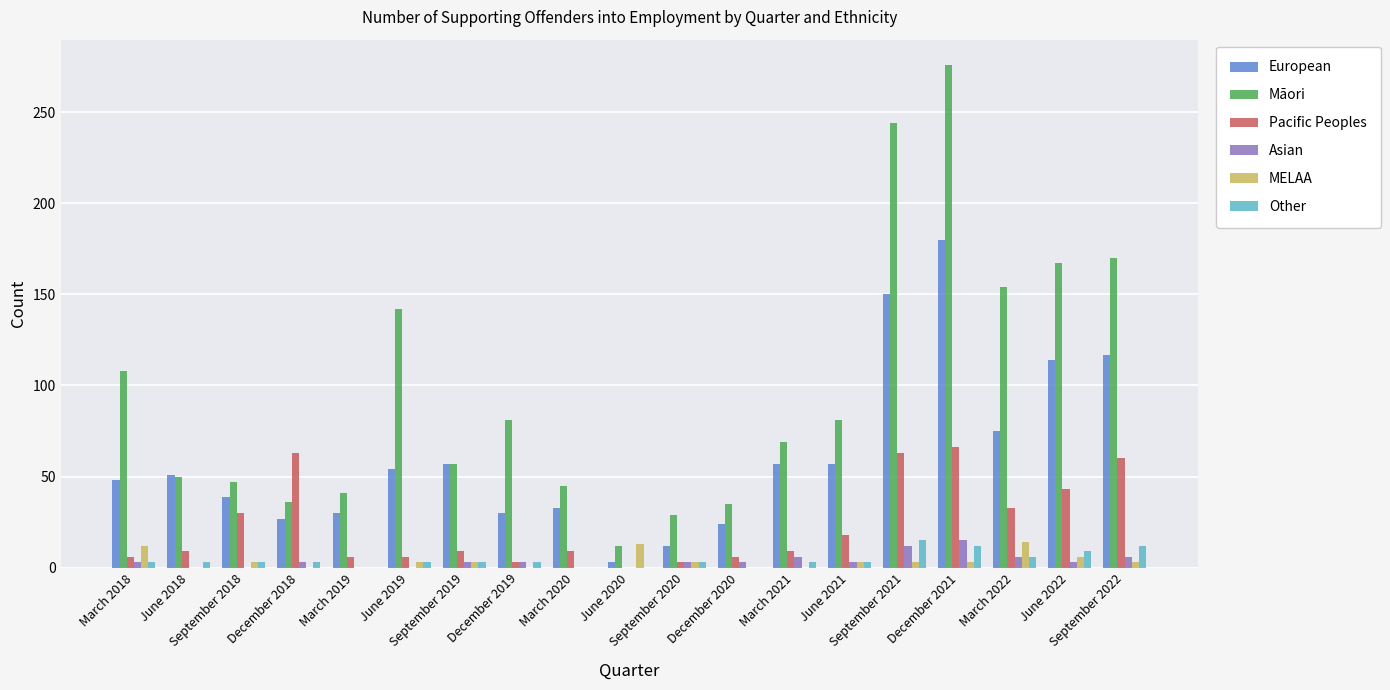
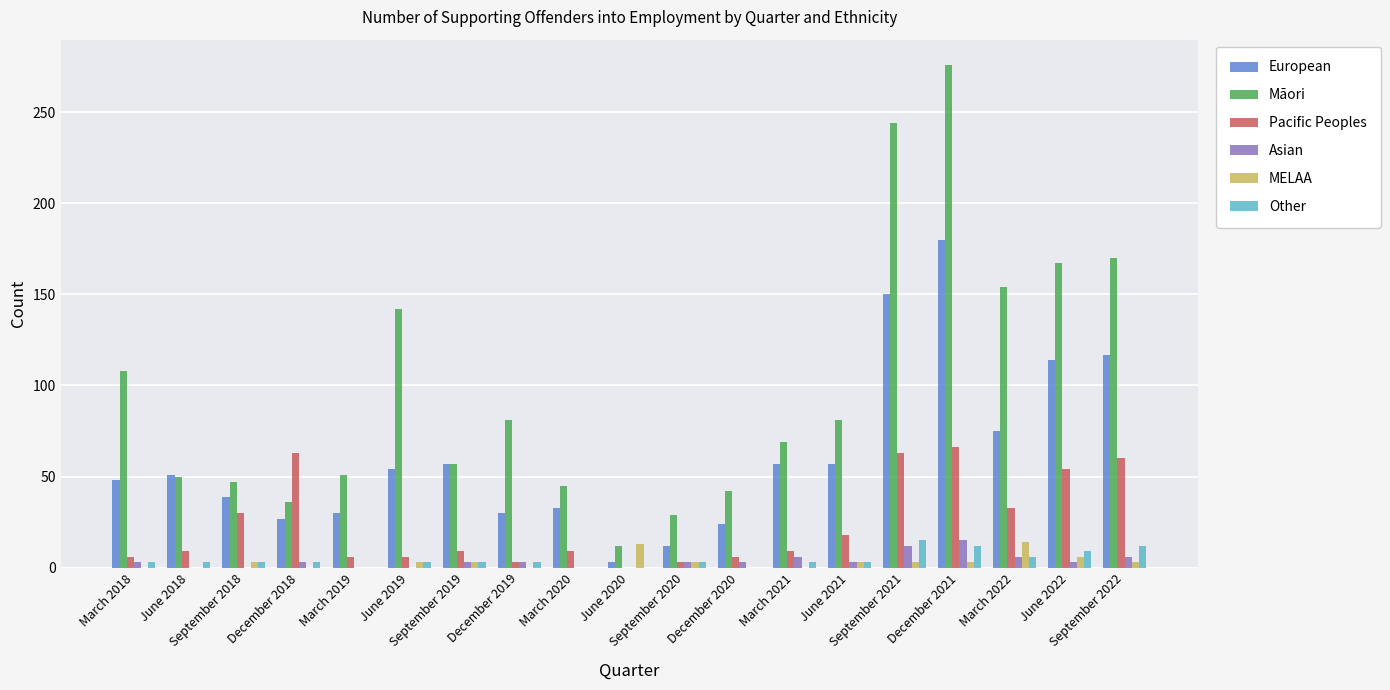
MELAA, March 2018: 12 -> 0
Māori, March 2019: 41 -> 51
Māori, December 2020: 35 -> 42
Pacific Peoples, June 2022: 43 -> 54
